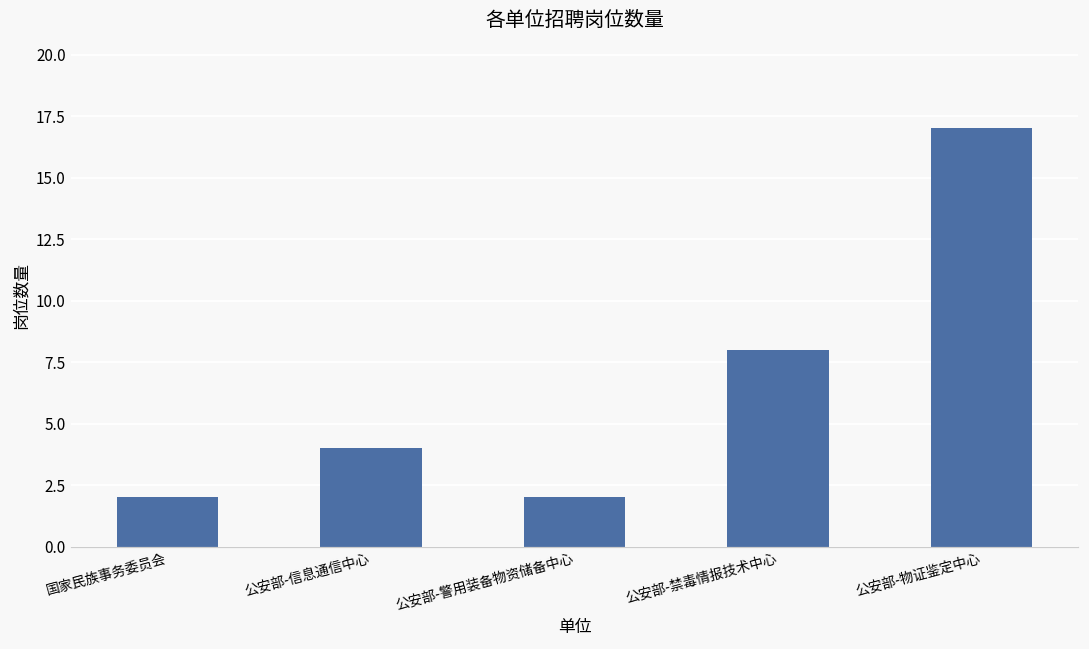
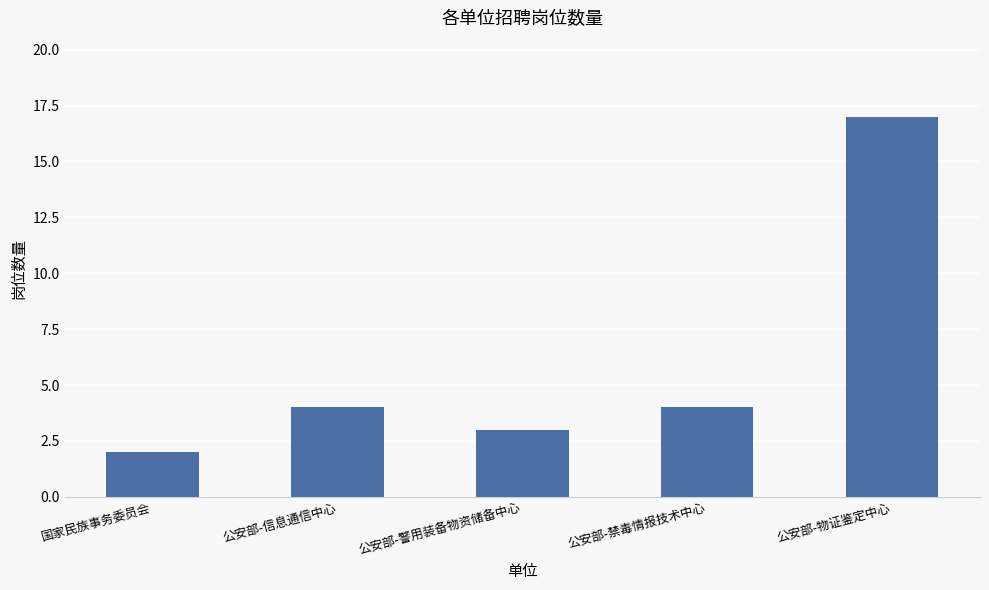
公安部-警用装备物资储备中心: 2 -> 3
公安部-禁毒情报技术中心: 8 -> 4
